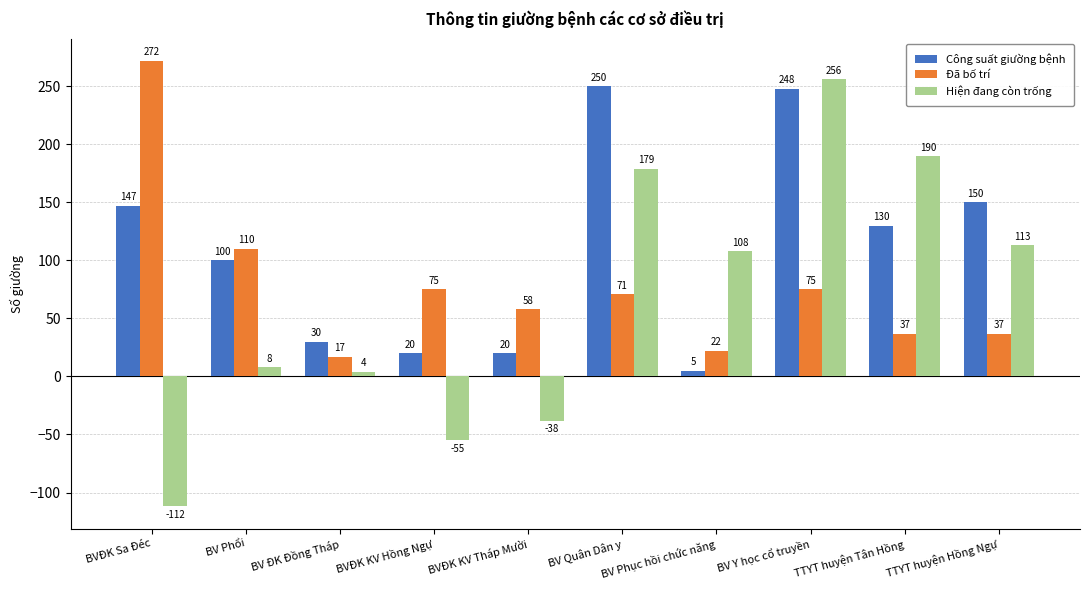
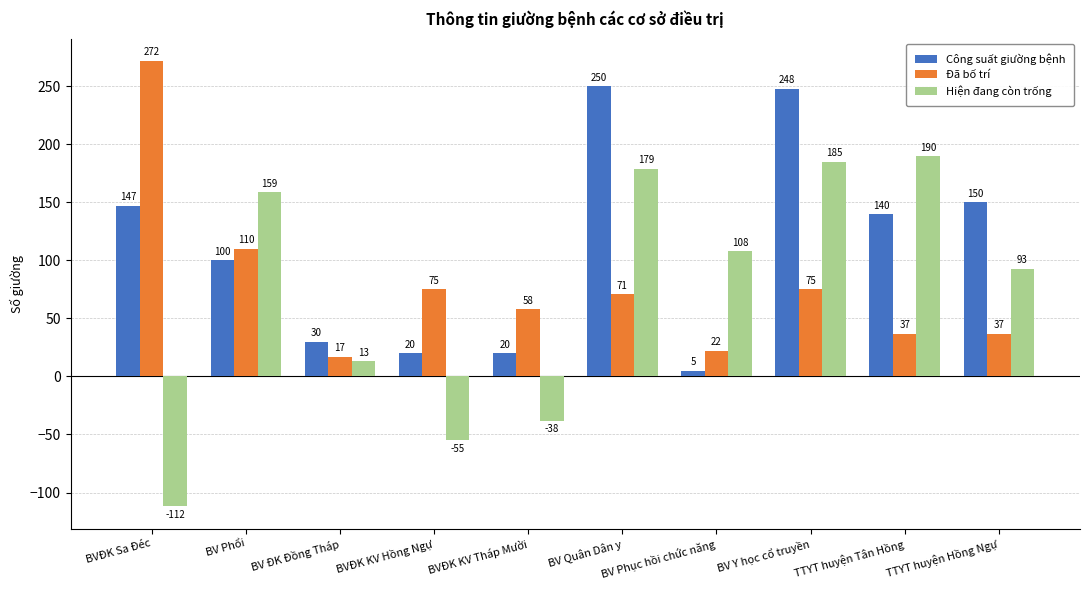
Hiện đang còn trống, BV Phổi: 8 -> 159
Hiện đang còn trống, BV ĐK Đồng Tháp: 4 -> 13
Hiện đang còn trống, BV Y học cổ truyền: 256 -> 185
Công suất giường bệnh, TTYT huyện Tân Hồng: 130 -> 140
Hiện đang còn trống, TTYT huyện Hồng Ngự: 113 -> 93
